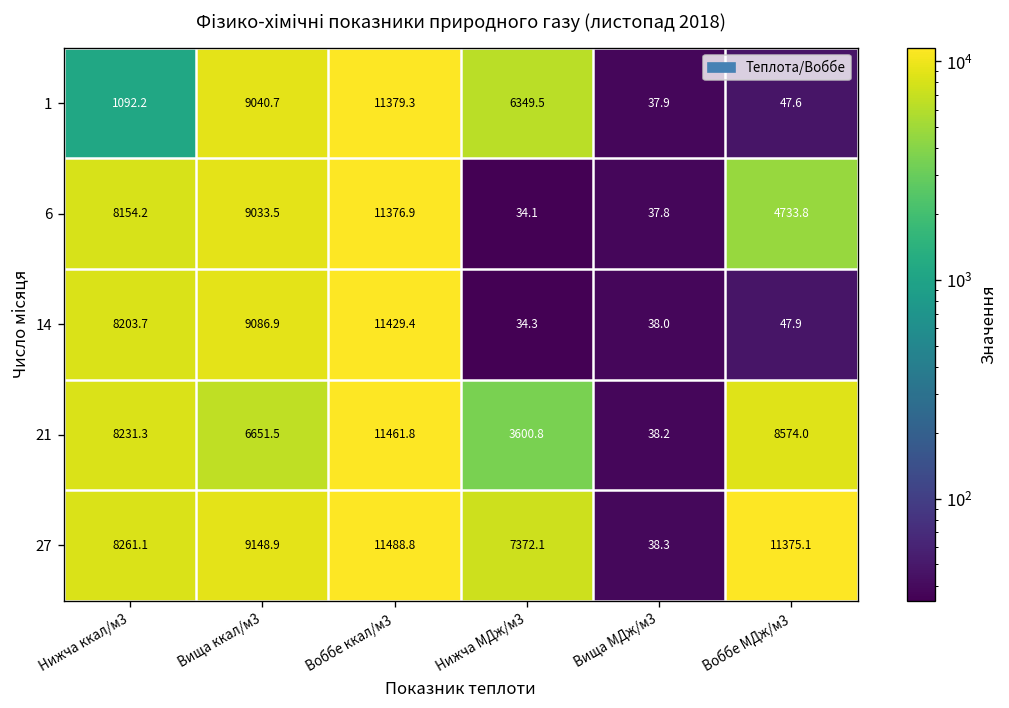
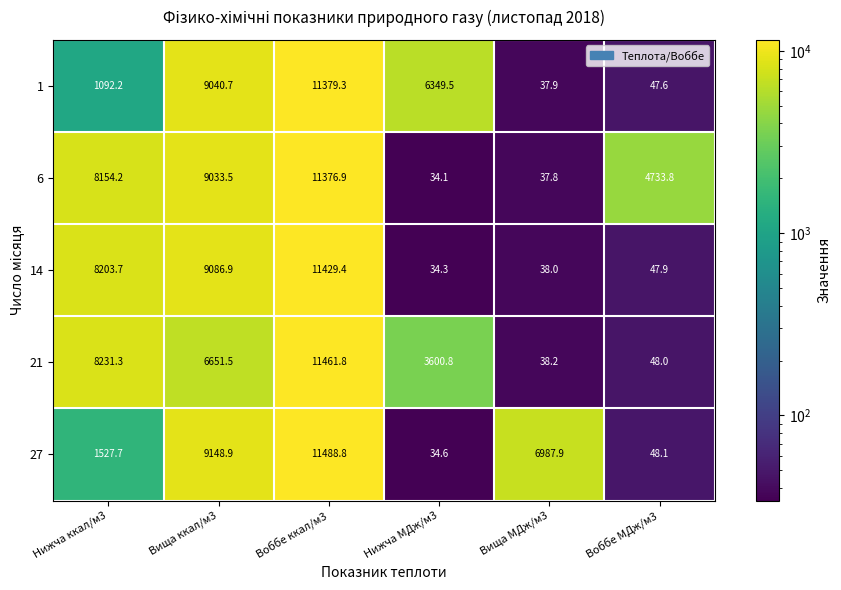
21, Воббе МДж/м3: 8574.0 -> 48.0
27, Нижча ккал/м3: 8261.1 -> 1527.7
27, Нижча МДж/м3: 7372.1 -> 34.6
27, Вища МДж/м3: 38.3 -> 6987.9
27, Воббе МДж/м3: 11375.1 -> 48.1
